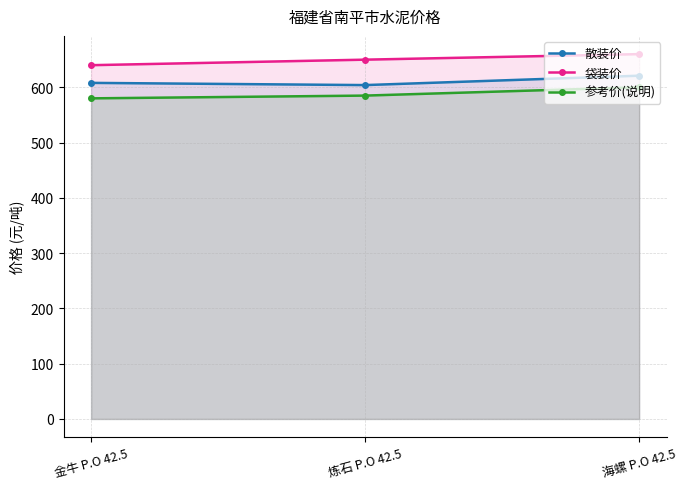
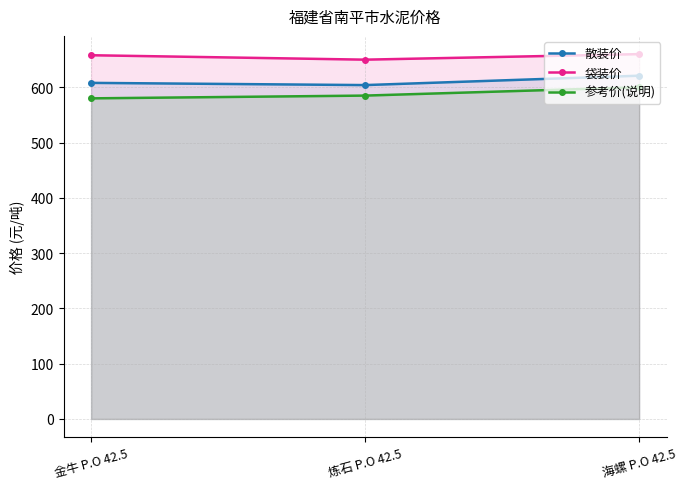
袋装价, 金牛 P.O 42.5: 640 -> 660
